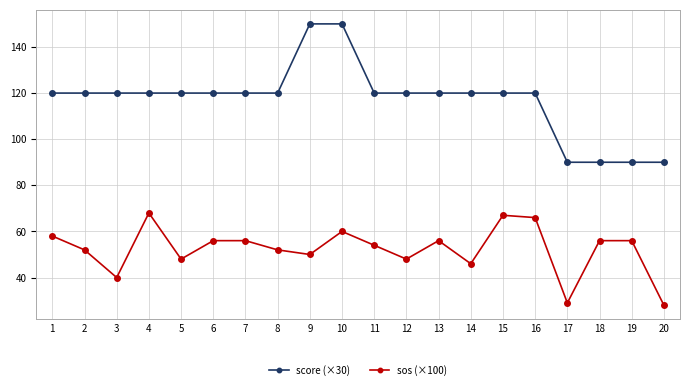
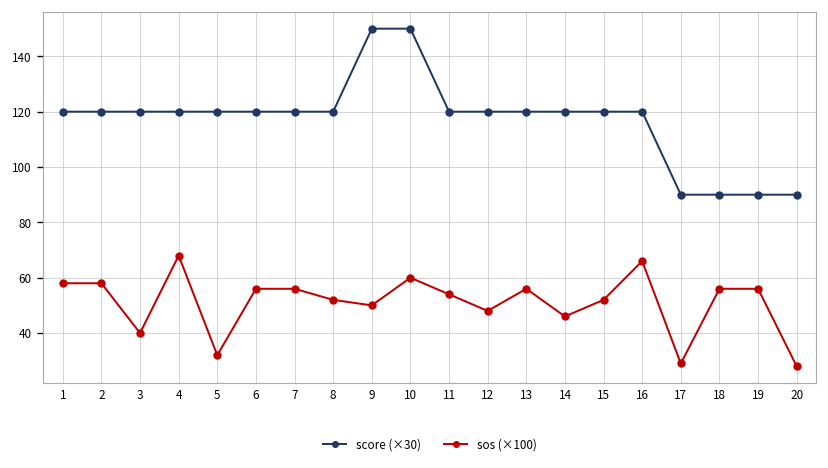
sos (×100), 2: 52 -> 58
sos (×100), 5: 48 -> 32
sos (×100), 15: 67 -> 52
